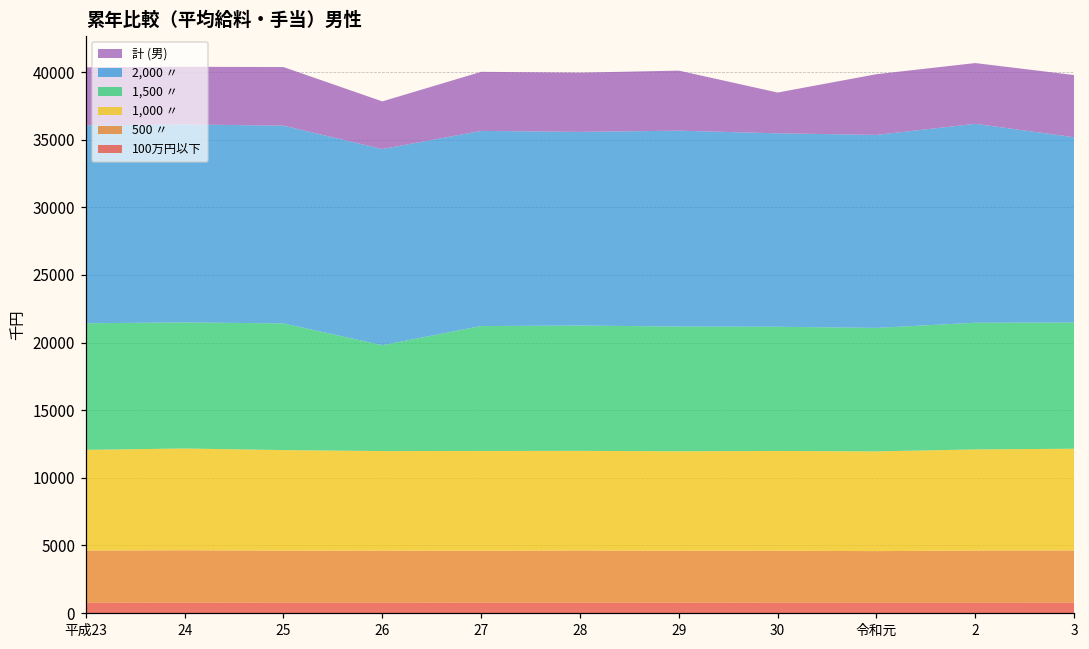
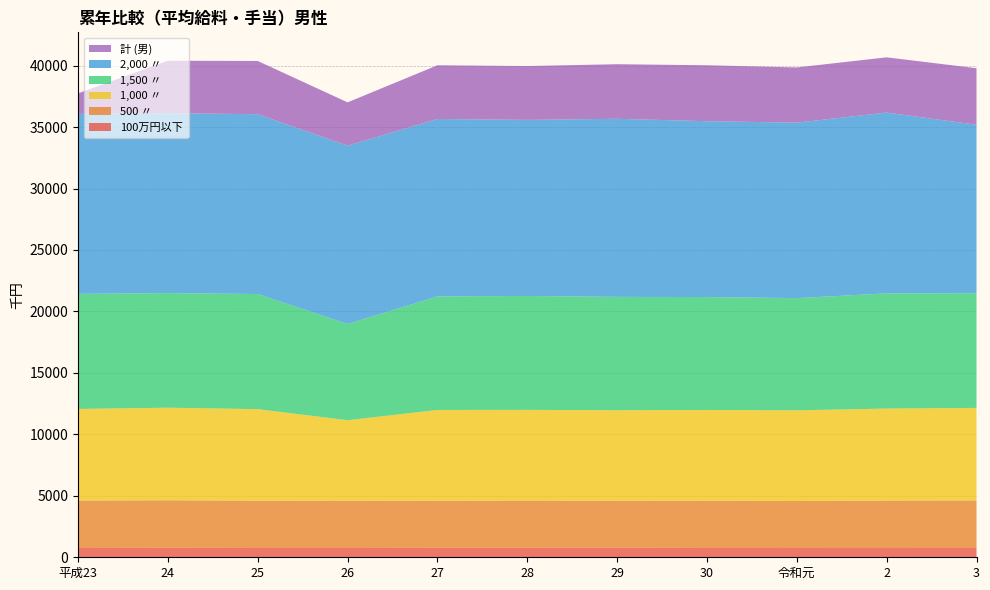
計 (男), 平成23: 4300 -> 1700
1,000 〃, 26: 7400 -> 6500
計 (男), 30: 3000 -> 4600
